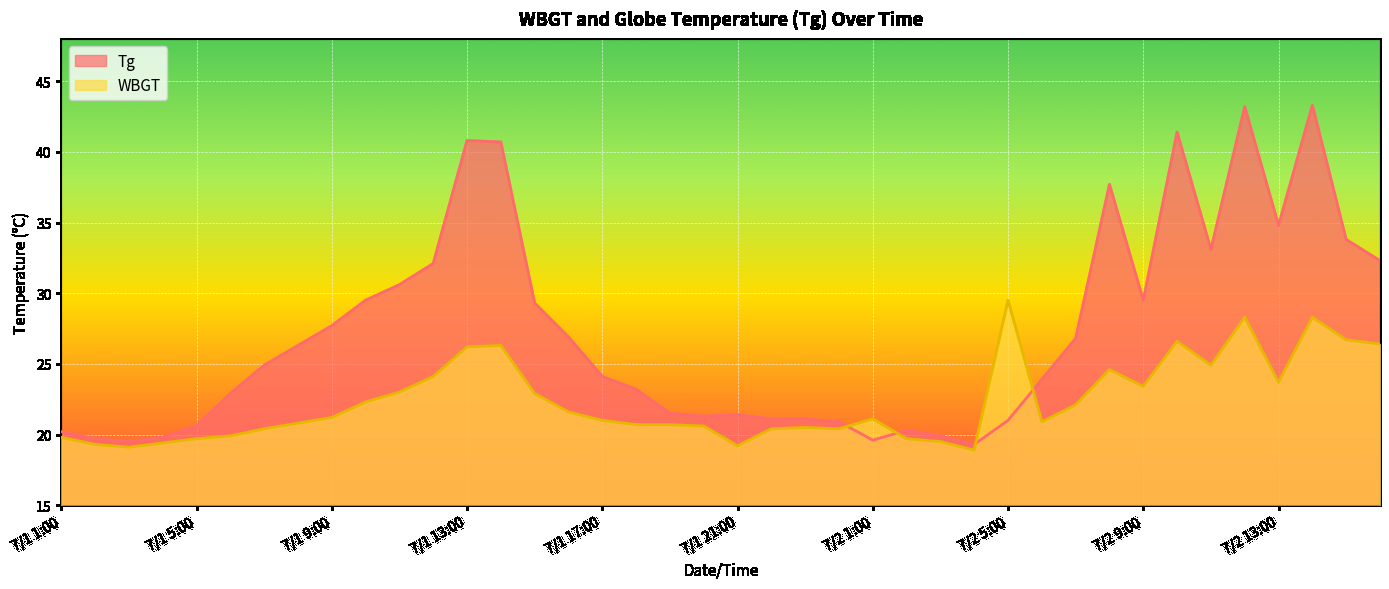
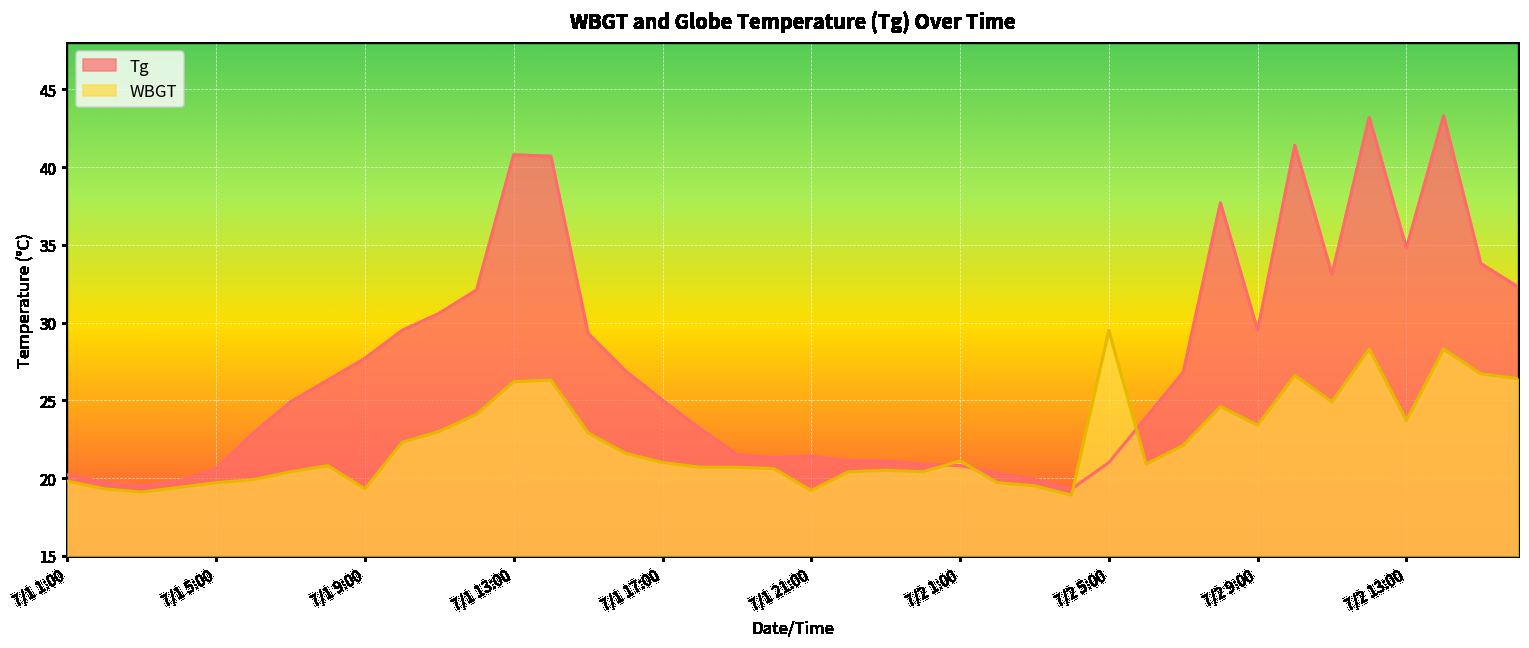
WBGT, 7/1 9:00: 21.2 -> 19.3
Tg, 7/1 17:00: 24.1 -> 25.0
Tg, 7/2 1:00: 19.6 -> 20.8
